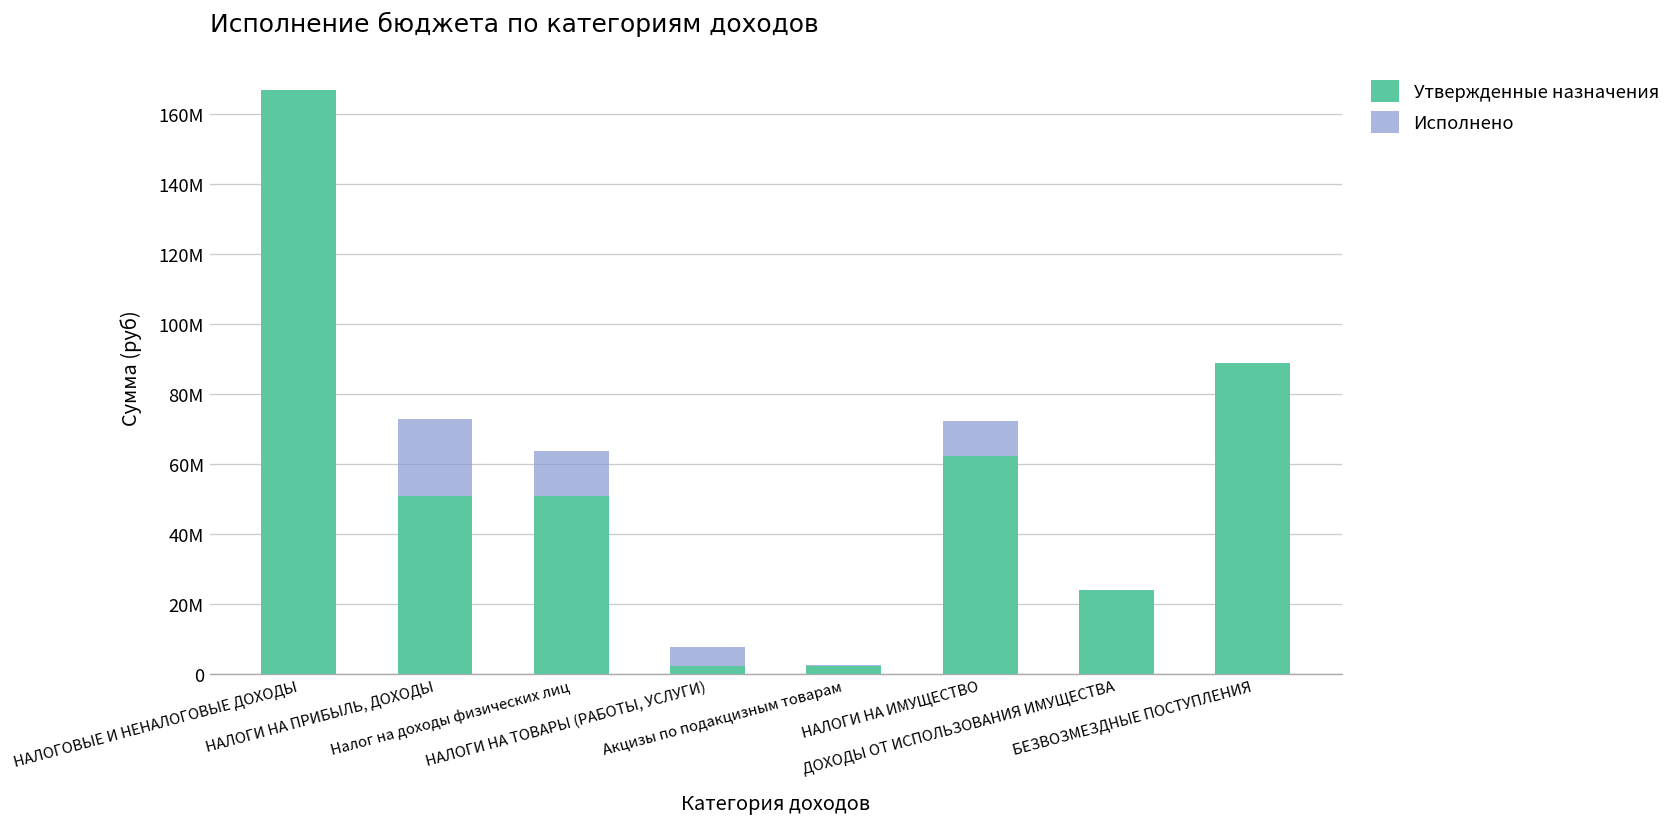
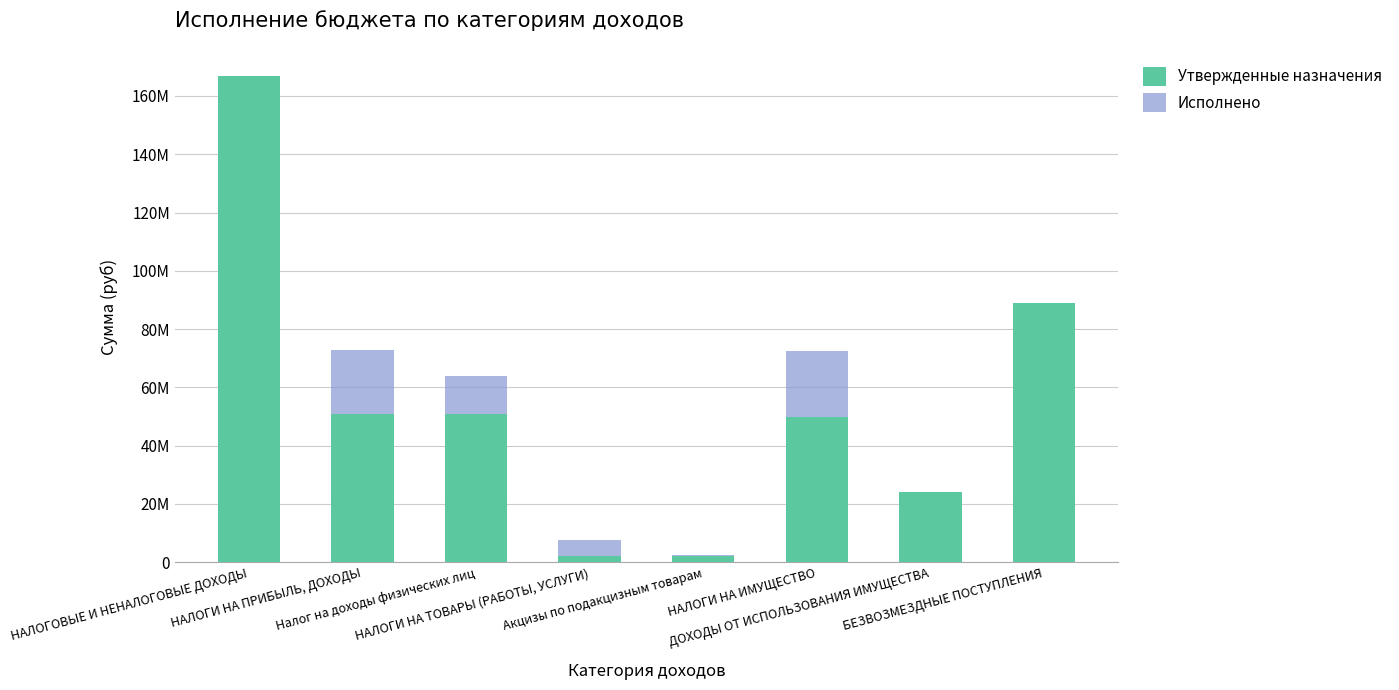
Утвержденные назначения, НАЛОГИ НА ИМУЩЕСТВО: 62000000 -> 50000000
